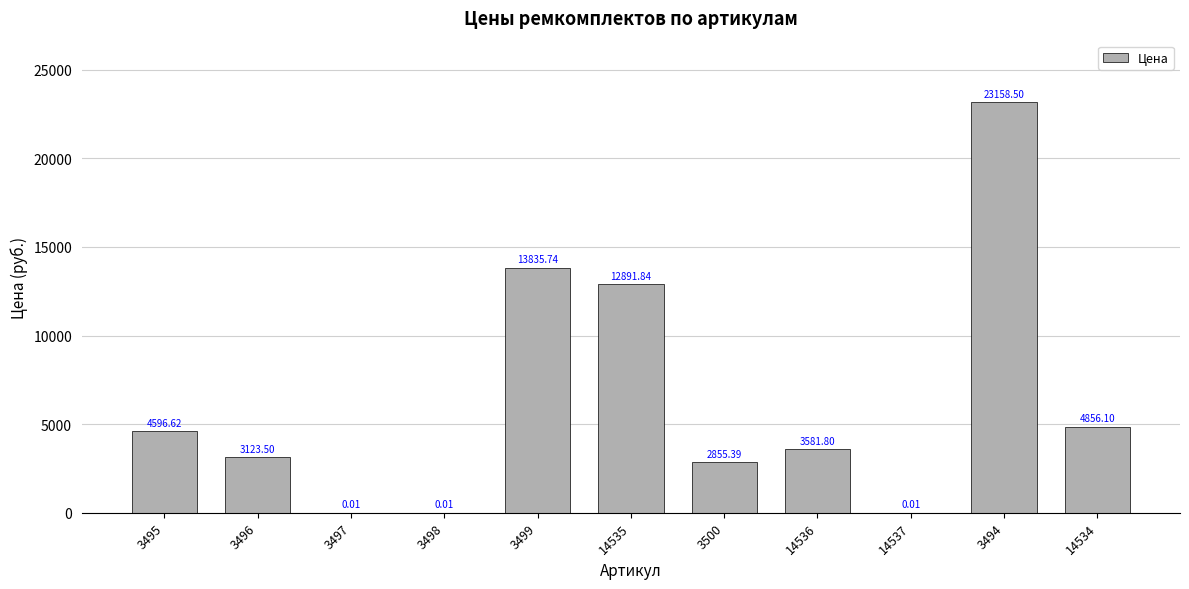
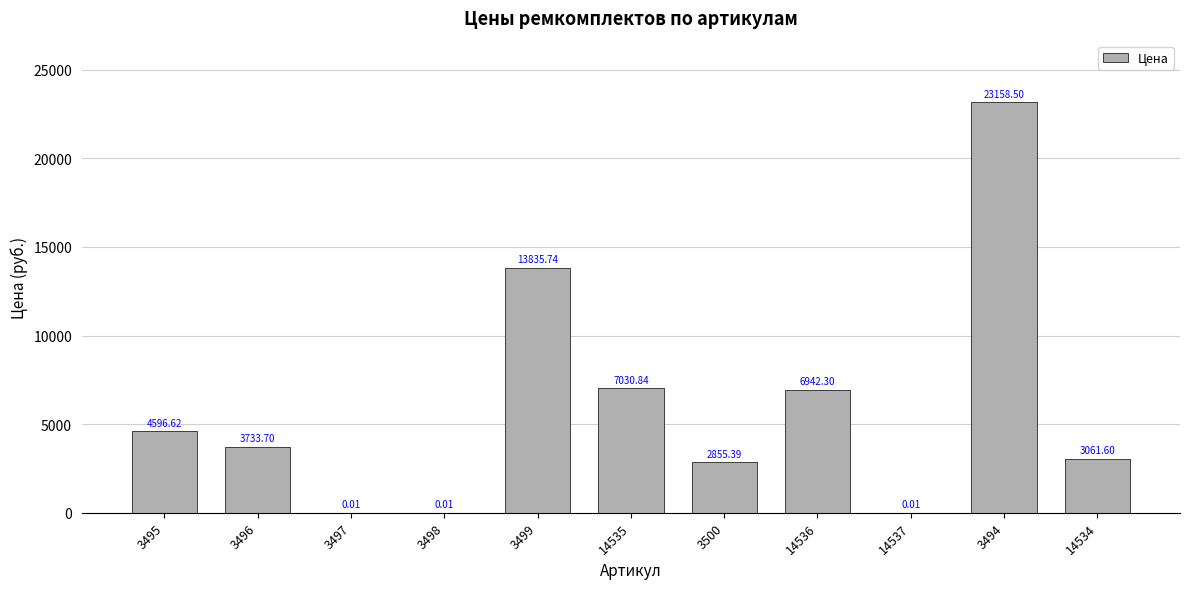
3496: 3123.50 -> 3733.70
14535: 12891.84 -> 7030.84
14536: 3581.80 -> 6942.30
14534: 4856.10 -> 3061.60
